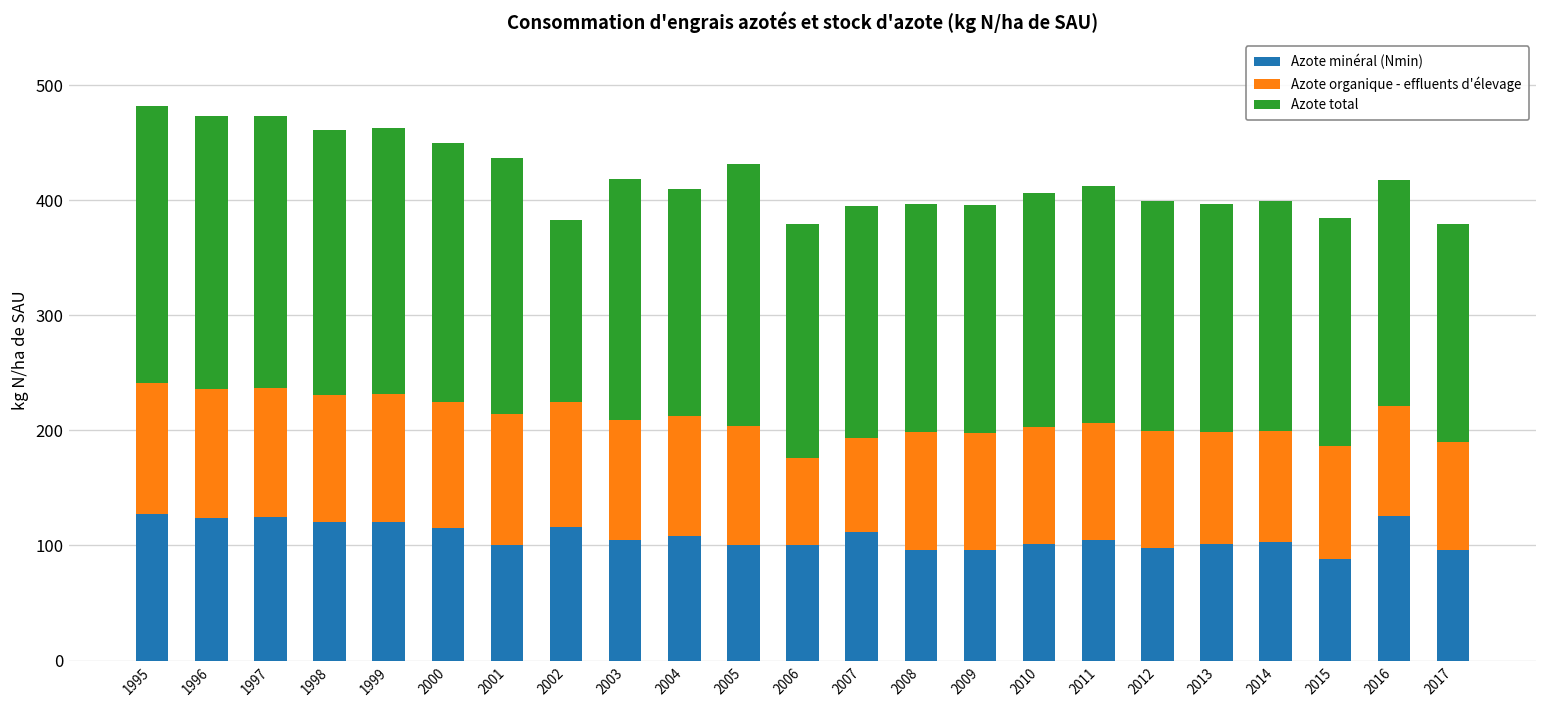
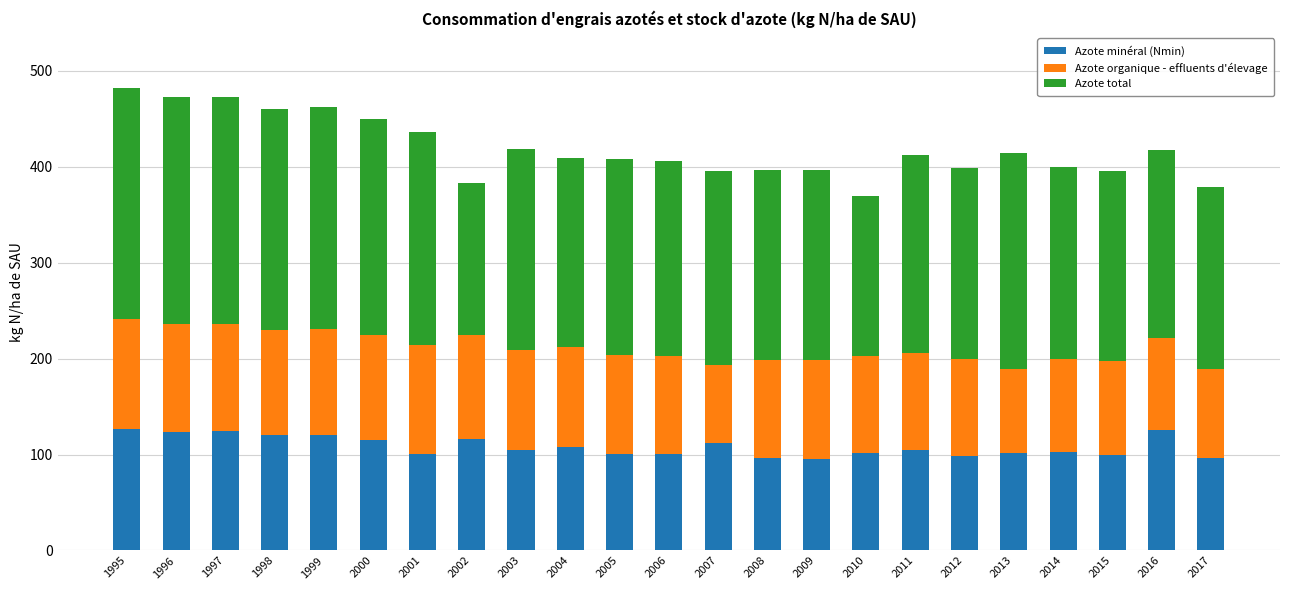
Azote total, 2005: 230 -> 200
Azote organique - effluents d'élevage, 2006: 80 -> 100
Azote total, 2010: 200 -> 170
Azote organique - effluents d'élevage, 2013: 100 -> 90
Azote total, 2013: 200 -> 230
Azote minéral (Nmin), 2015: 90 -> 100
